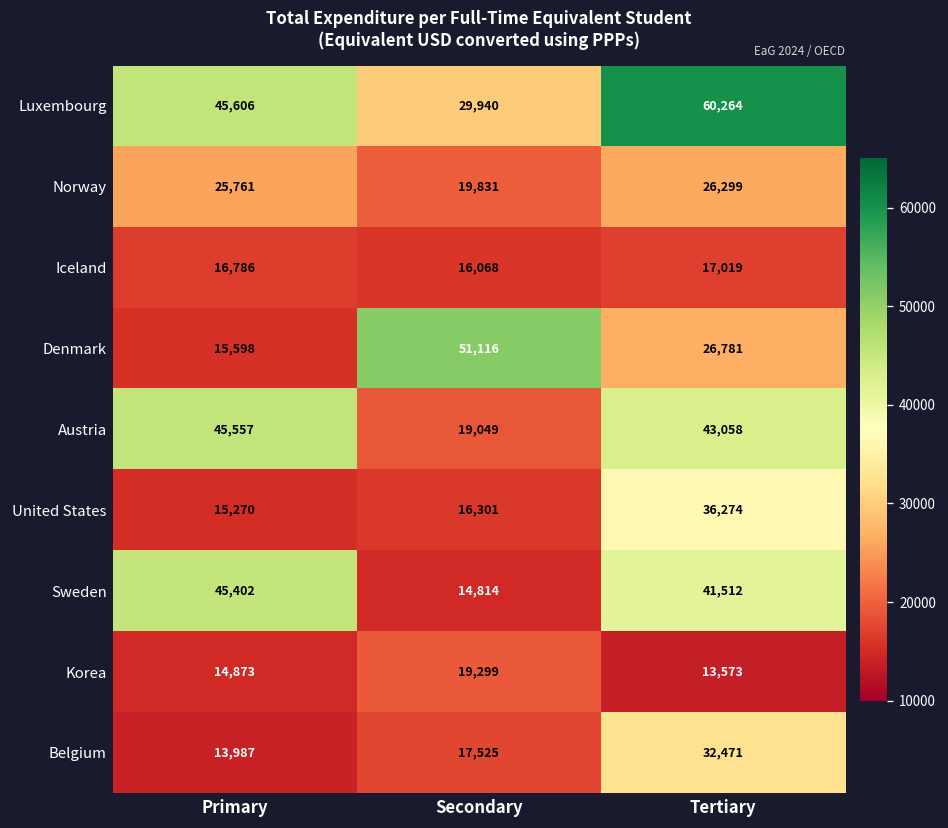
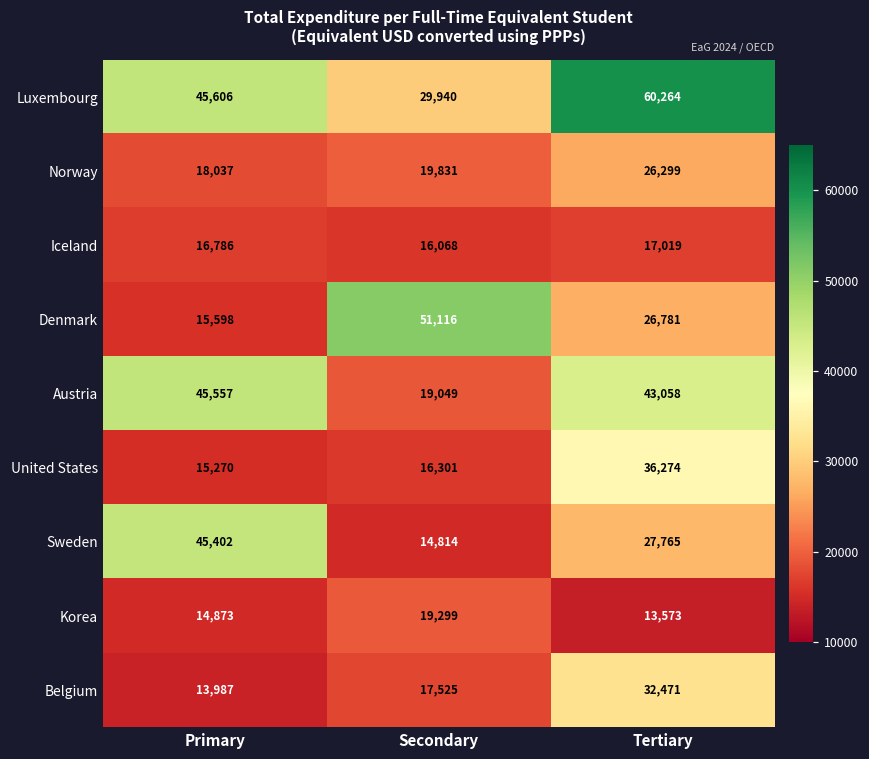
Norway, Primary: 25,761 -> 18,037
Sweden, Tertiary: 41,512 -> 27,765
